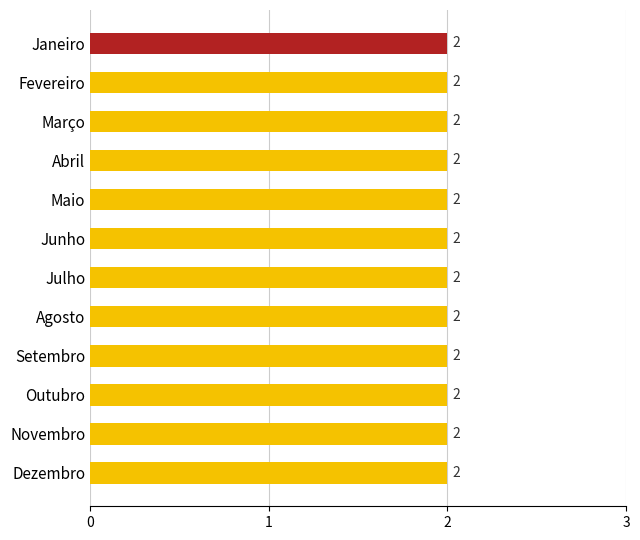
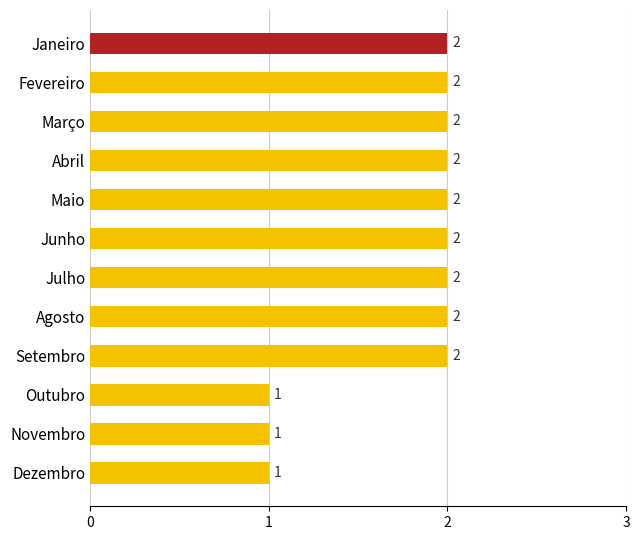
Outubro: 2 -> 1
Novembro: 2 -> 1
Dezembro: 2 -> 1
